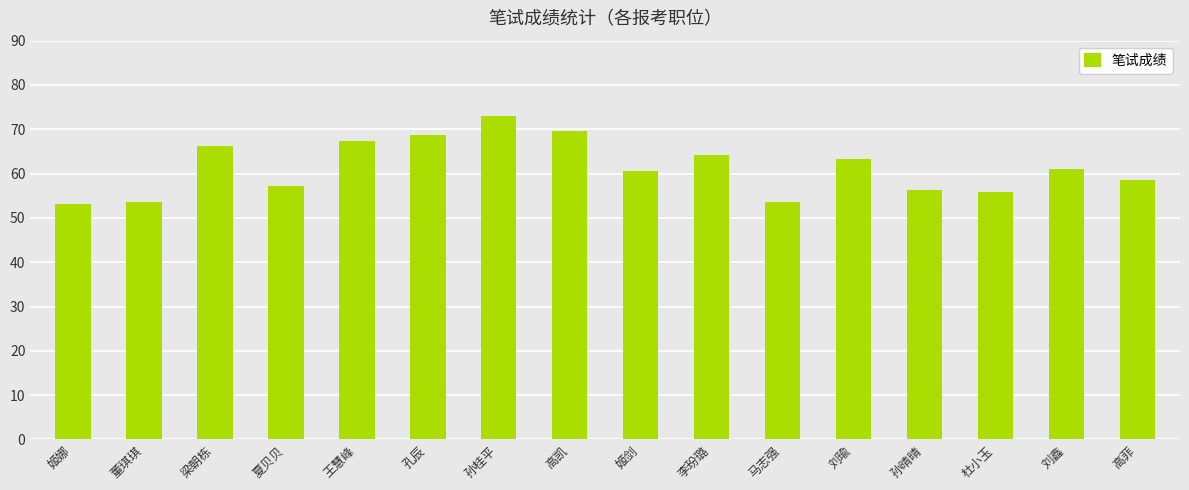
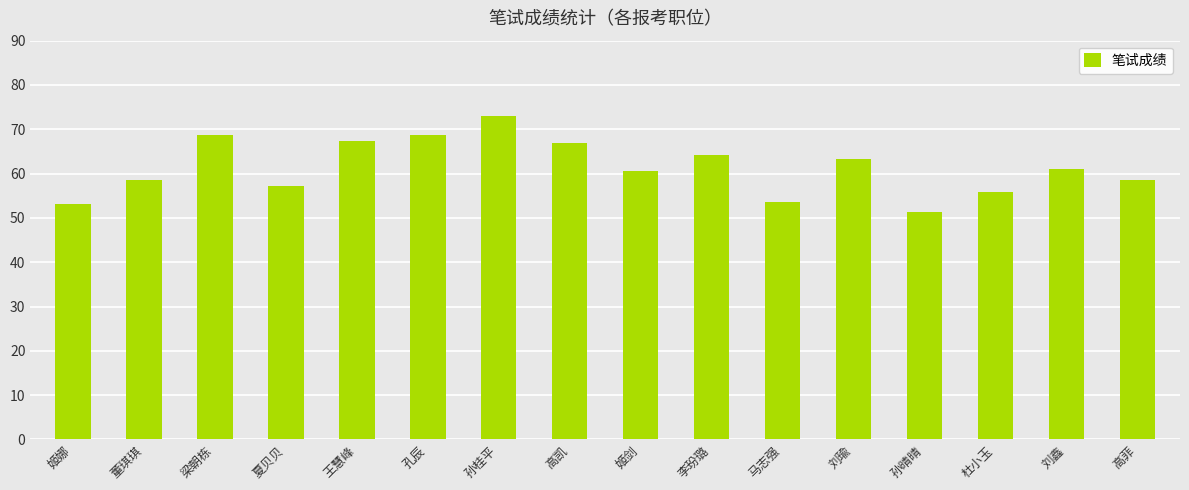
董琪琪: 54 -> 59
梁朝栋: 66 -> 69
高凯: 70 -> 67
孙晴晴: 56 -> 51
